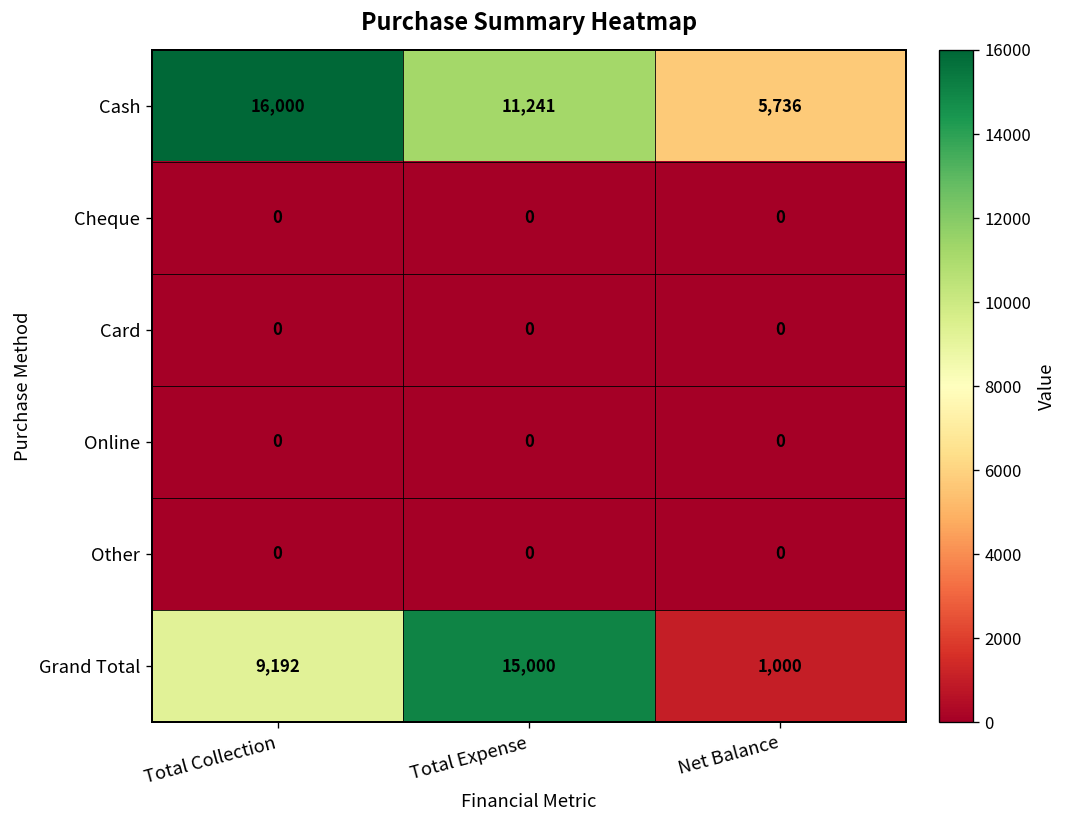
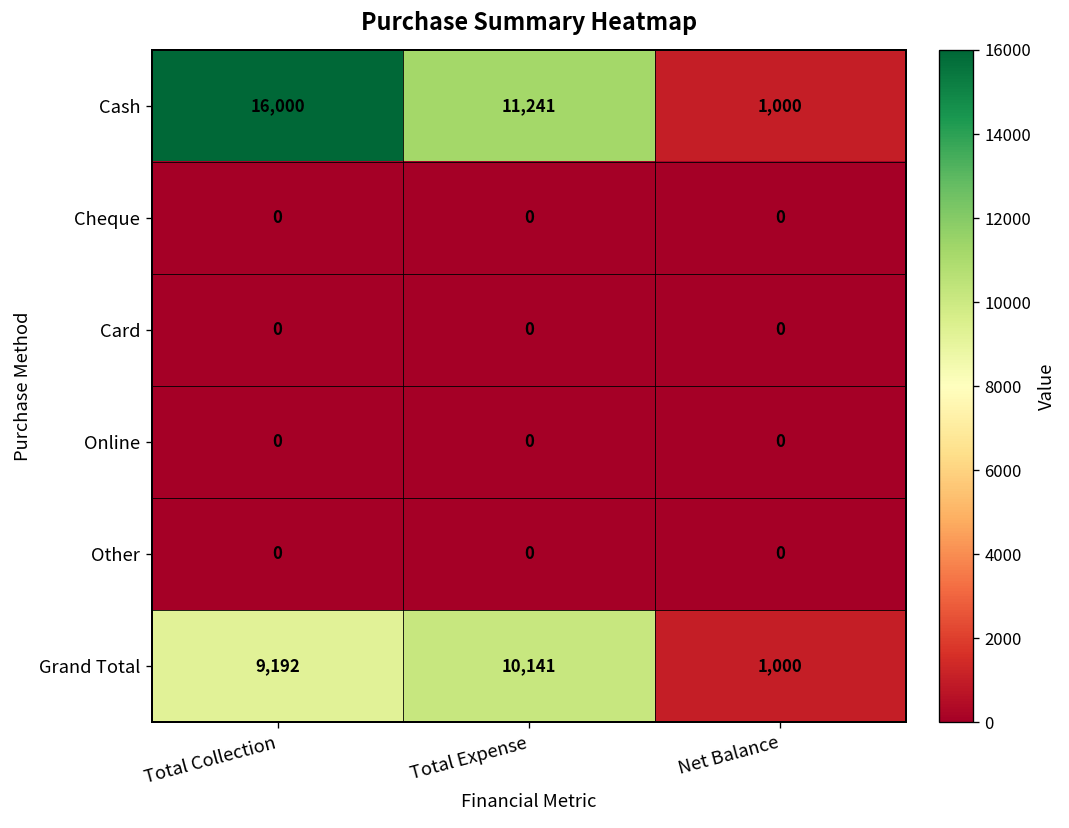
Cash, Net Balance: 5,736 -> 1,000
Grand Total, Total Expense: 15,000 -> 10,141
